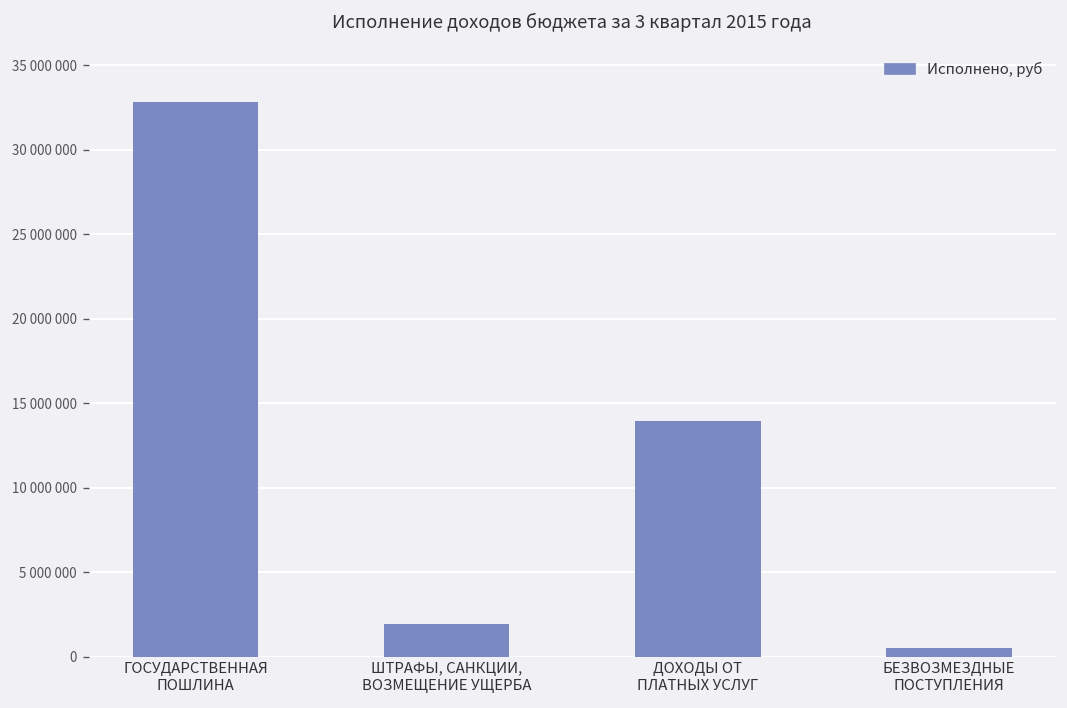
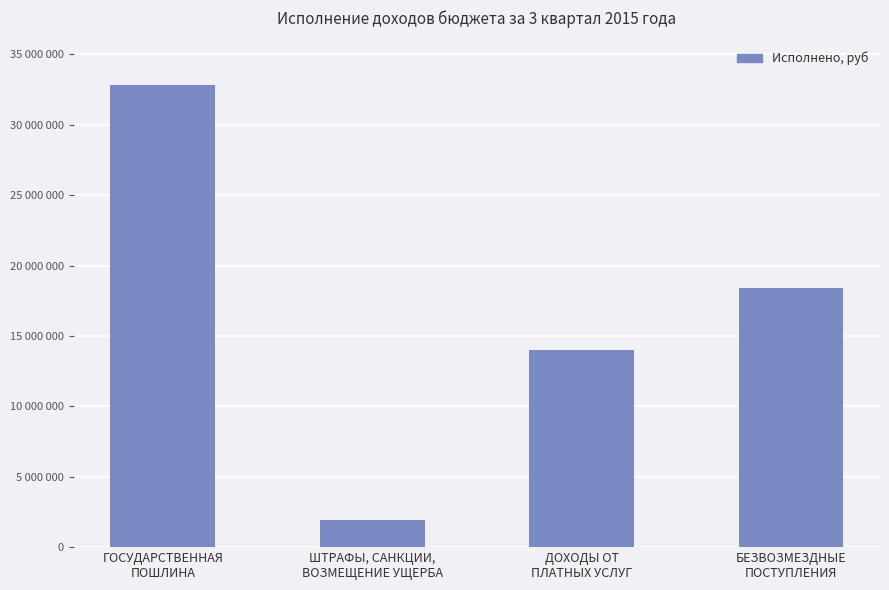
БЕЗВОЗМЕЗДНЫЕ ПОСТУПЛЕНИЯ: 500000 -> 18400000
